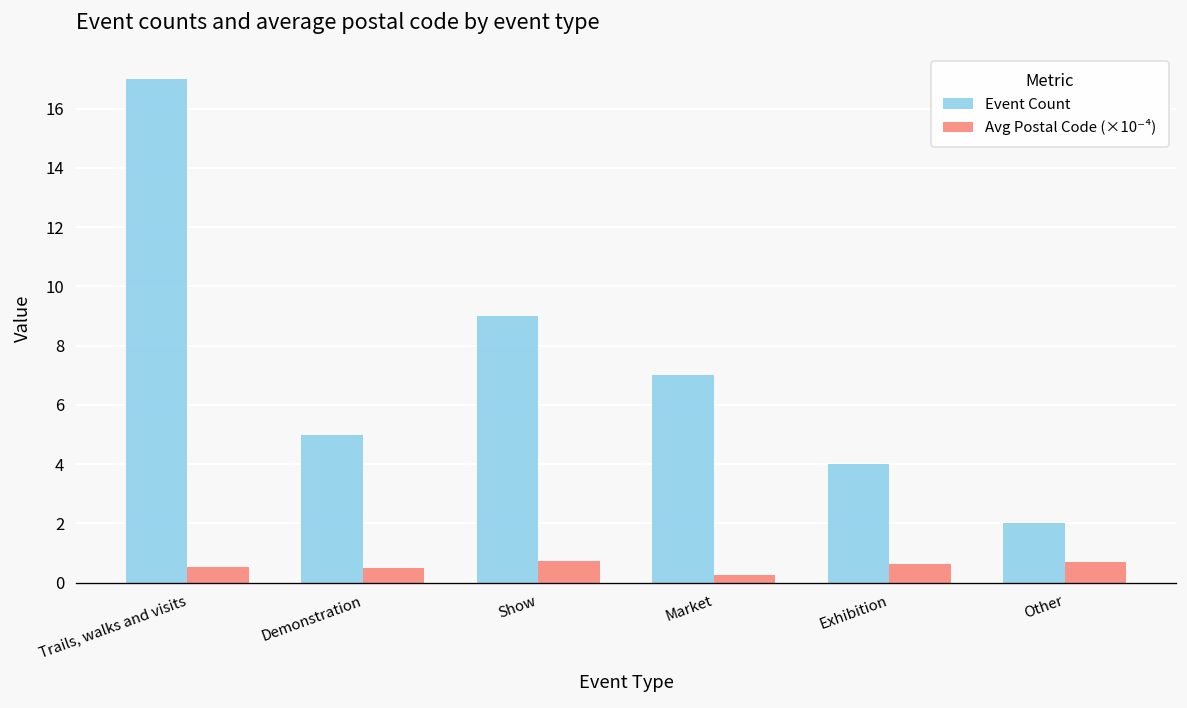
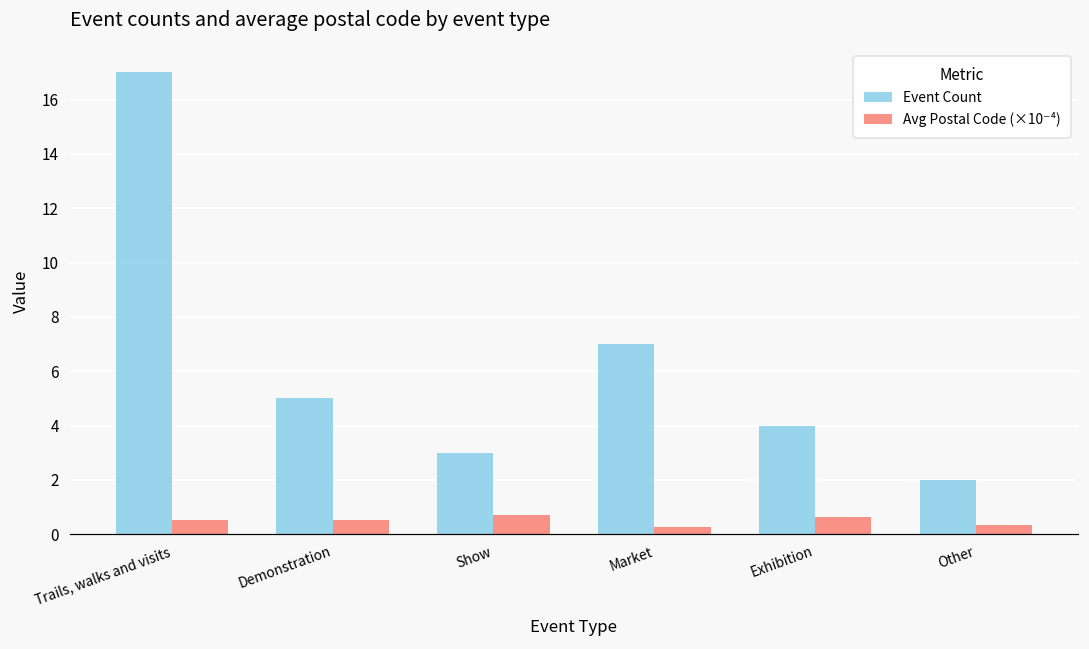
Event Count, Show: 9 -> 3
Avg Postal Code (×10⁻⁴), Other: 0.7 -> 0.3
